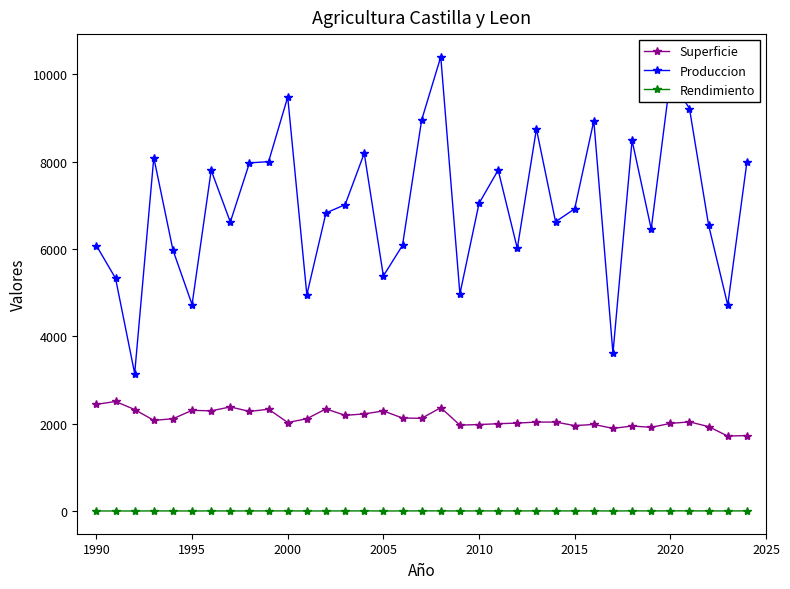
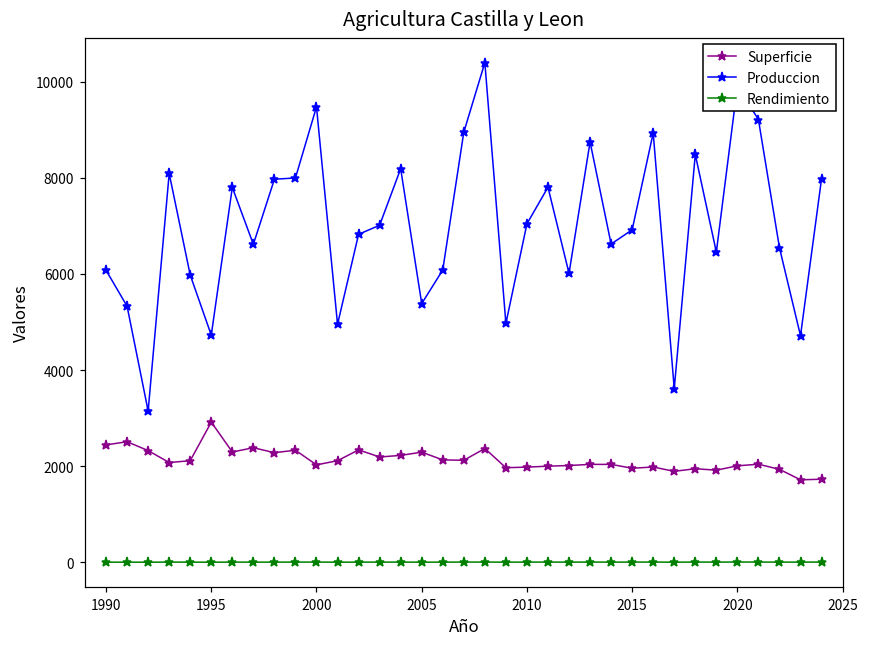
Superficie, 1995: 2300 -> 2900
